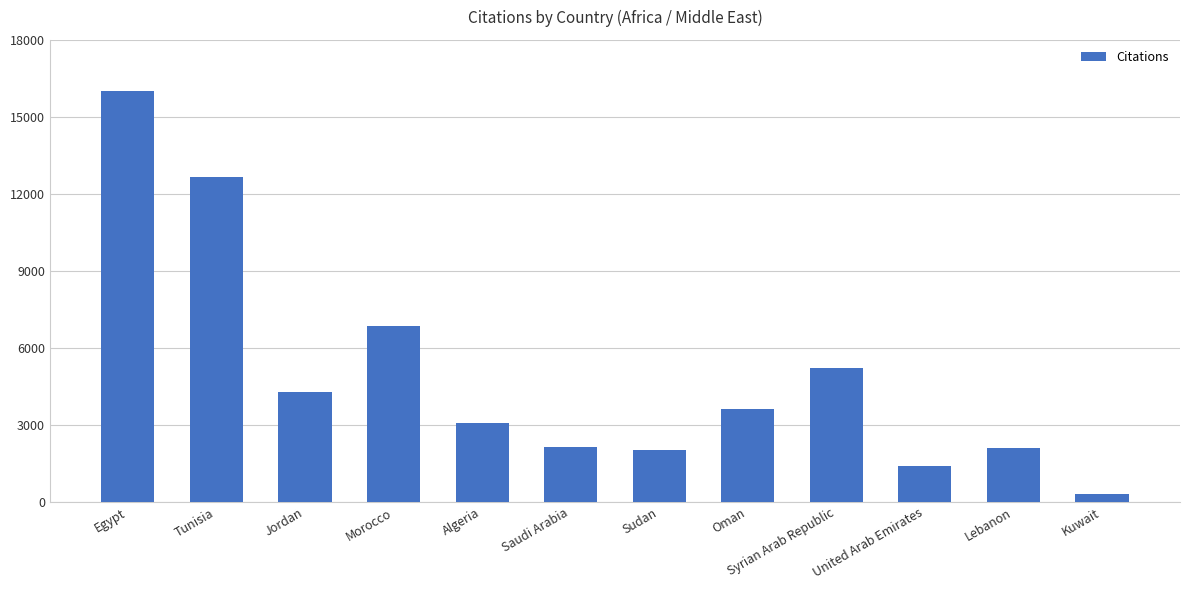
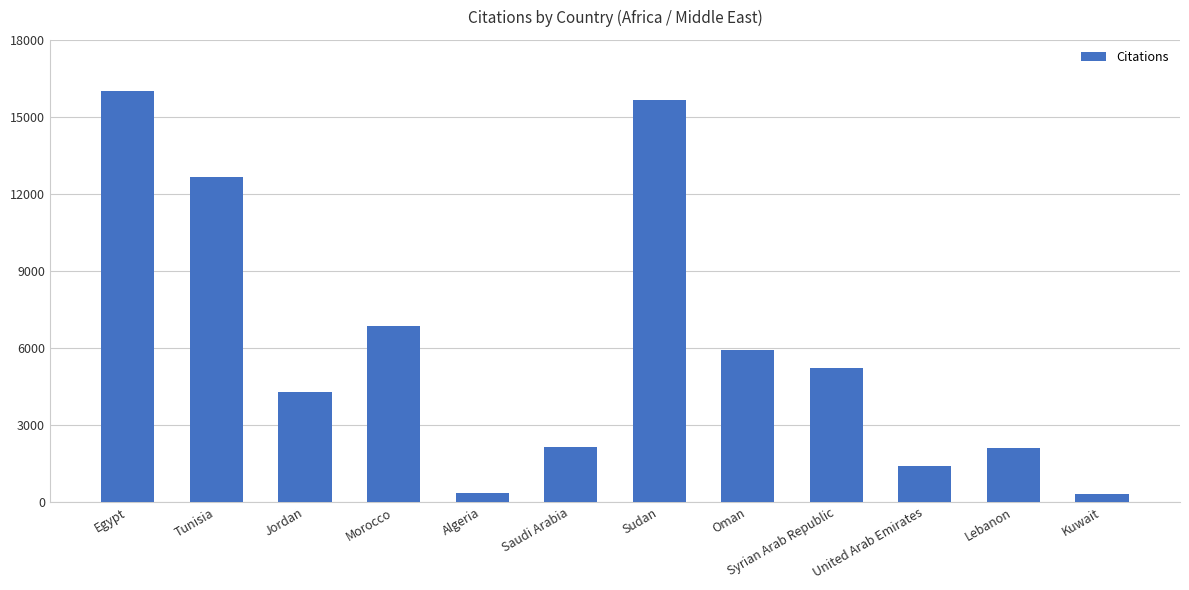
Algeria: 3100 -> 400
Sudan: 2000 -> 15700
Oman: 3600 -> 5900
